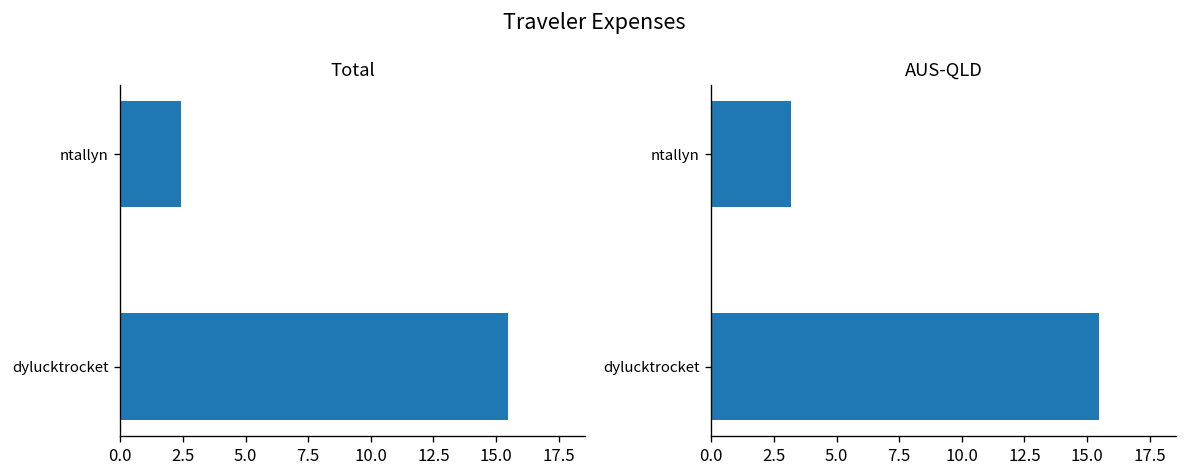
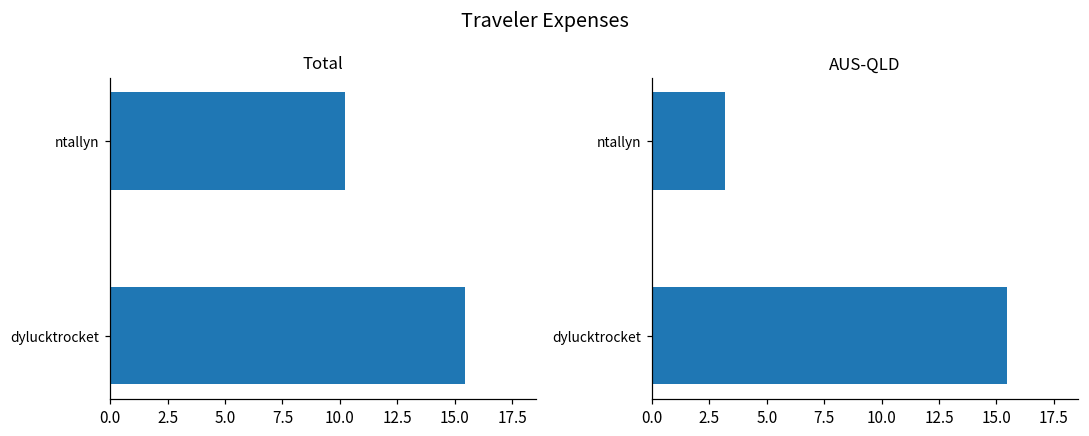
Total, ntallyn: 2.4 -> 10.2
